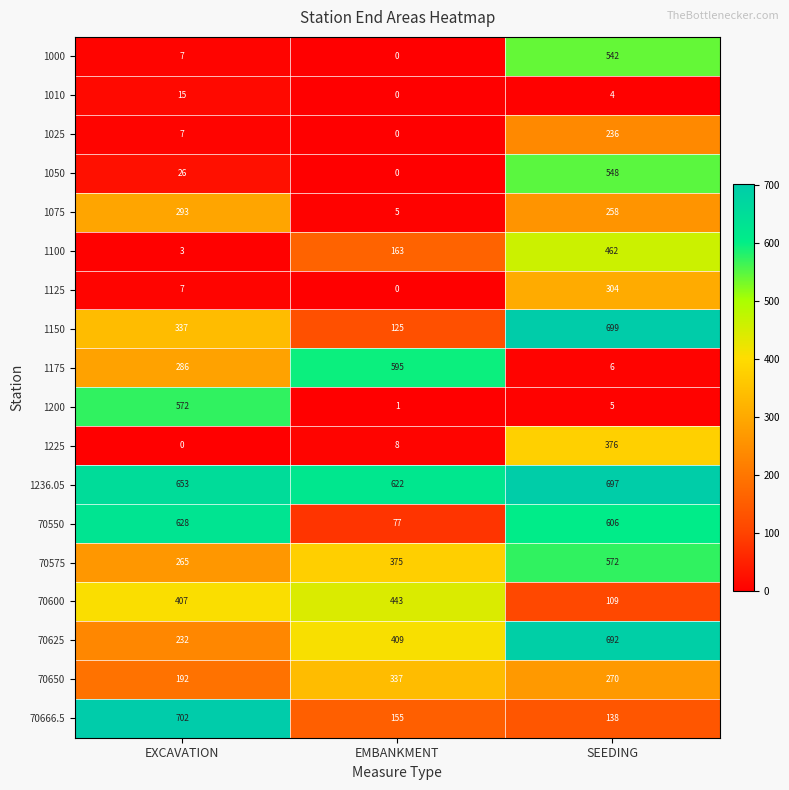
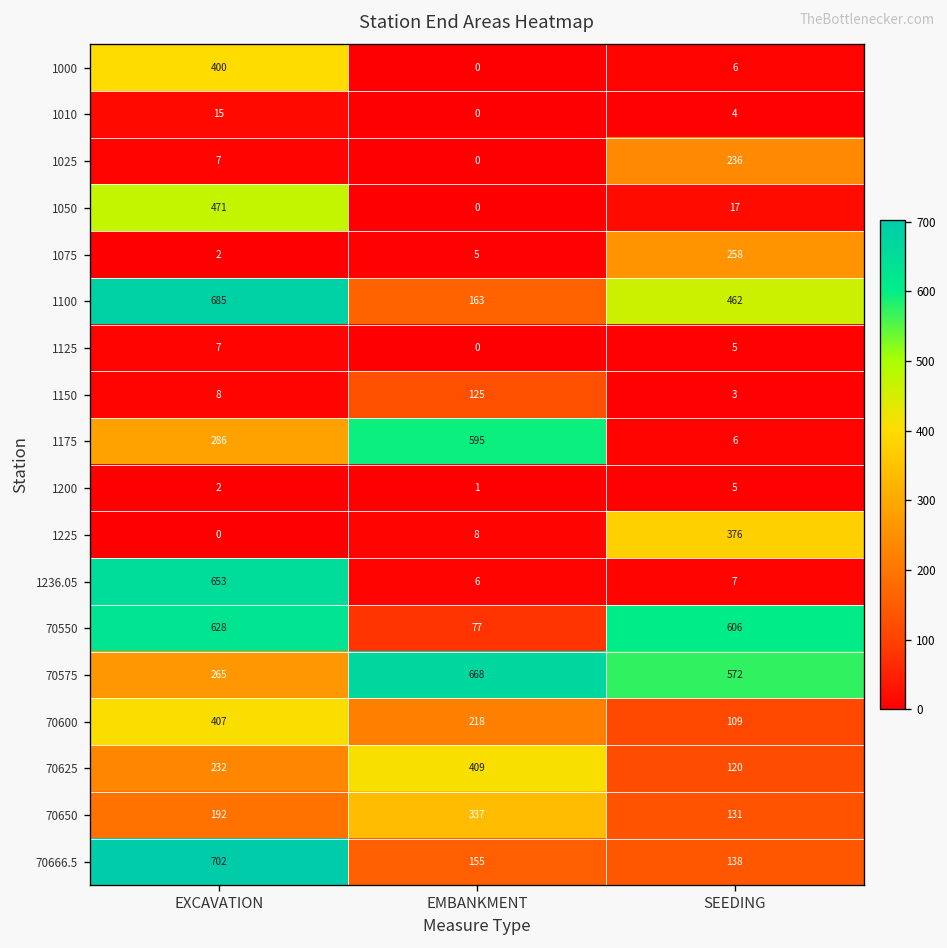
1000, EXCAVATION: 7 -> 400
1000, SEEDING: 542 -> 6
1050, EXCAVATION: 26 -> 471
1050, SEEDING: 548 -> 17
1075, EXCAVATION: 293 -> 2
1100, EXCAVATION: 3 -> 685
1125, SEEDING: 304 -> 5
1150, EXCAVATION: 337 -> 8
1150, SEEDING: 699 -> 3
1200, EXCAVATION: 572 -> 2
1236.05, EMBANKMENT: 622 -> 6
1236.05, SEEDING: 697 -> 7
70575, EMBANKMENT: 375 -> 668
70600, EMBANKMENT: 443 -> 218
70625, SEEDING: 692 -> 120
70650, SEEDING: 270 -> 131
